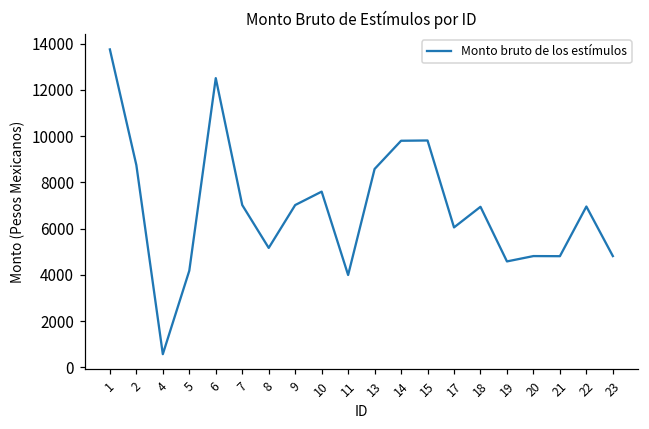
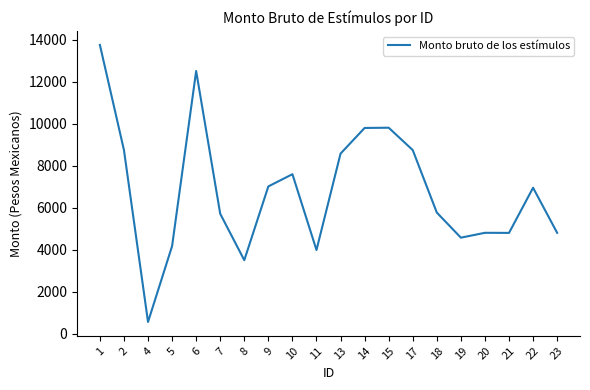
7: 7000 -> 5700
8: 5200 -> 3500
17: 6000 -> 8700
18: 6900 -> 5800
